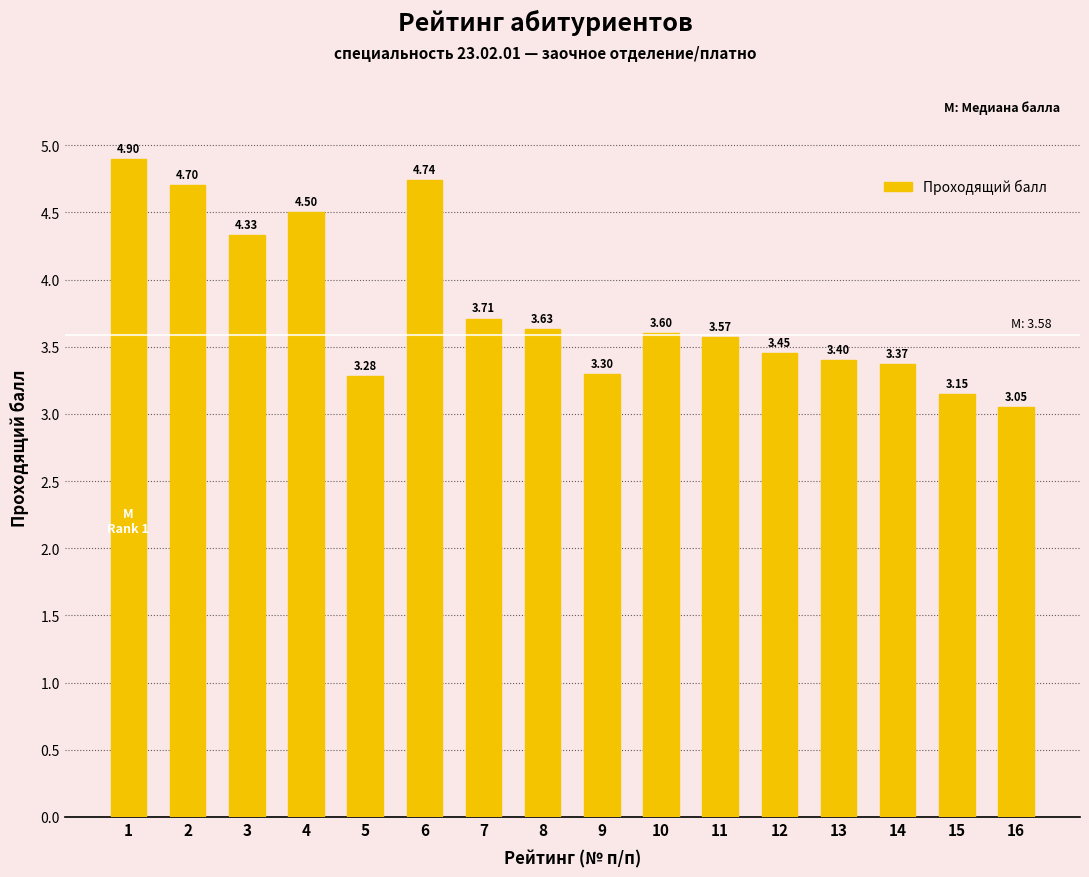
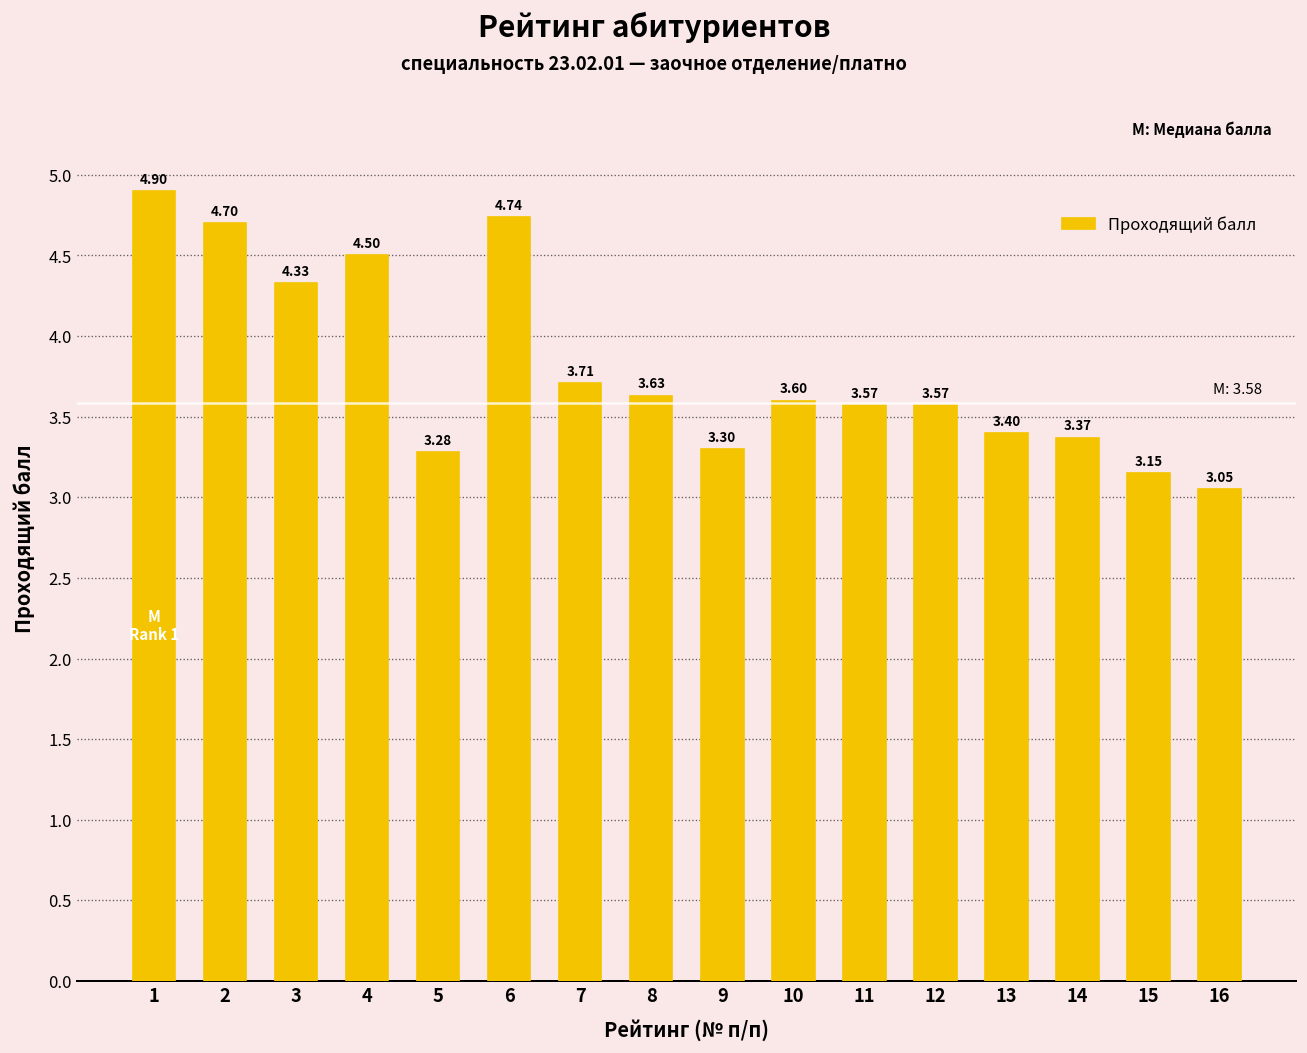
12: 3.45 -> 3.57
